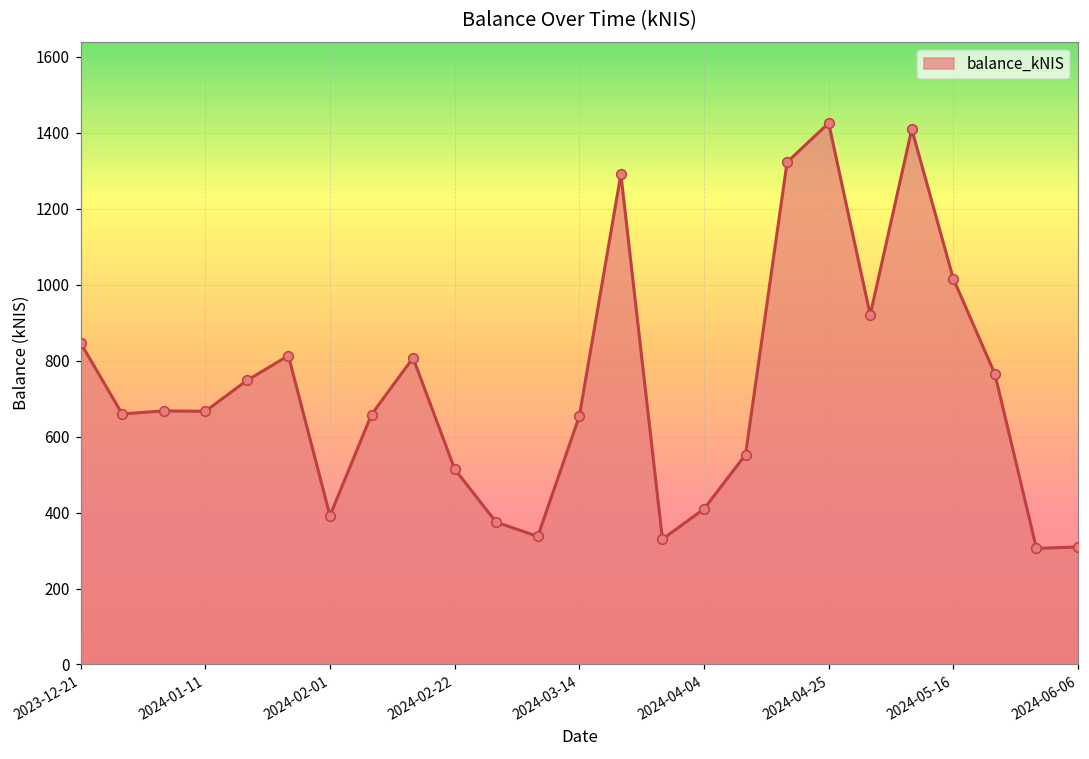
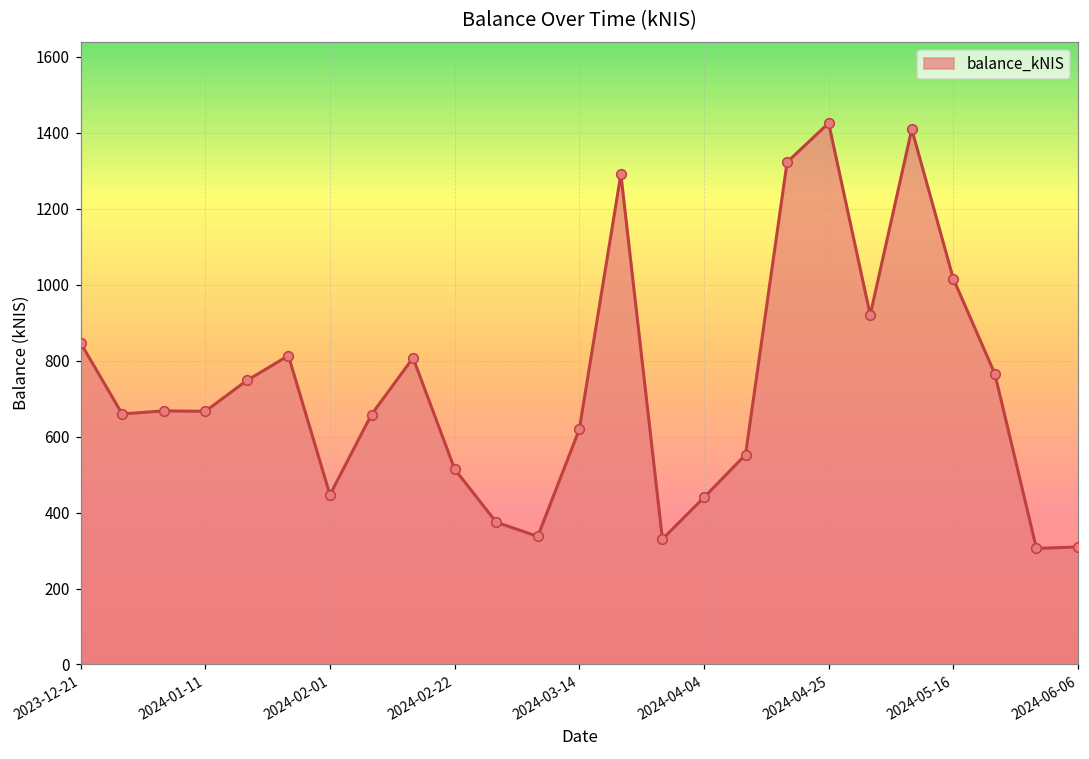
2024-02-01: 390 -> 450
2024-03-14: 650 -> 620
2024-04-04: 410 -> 440
